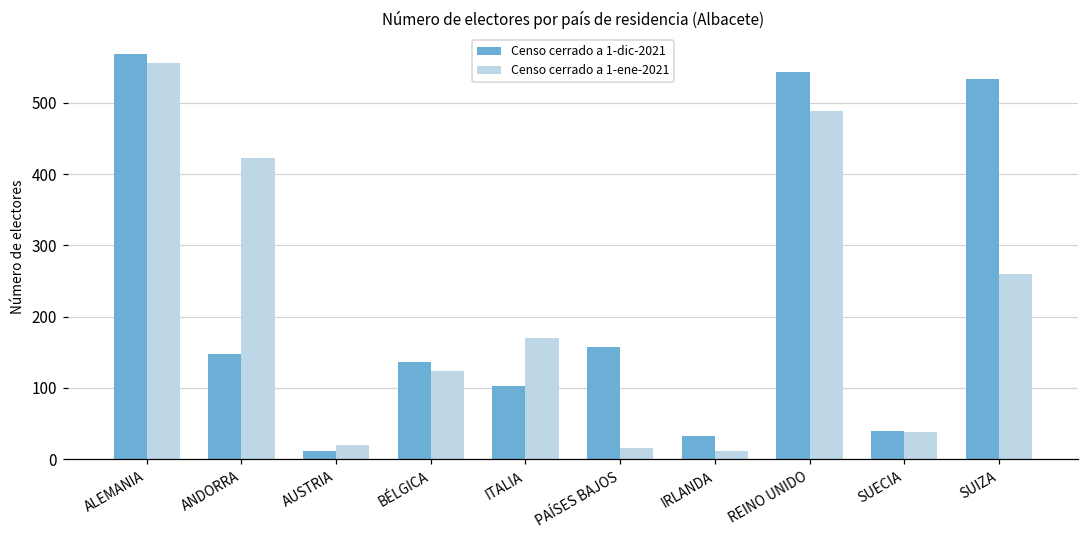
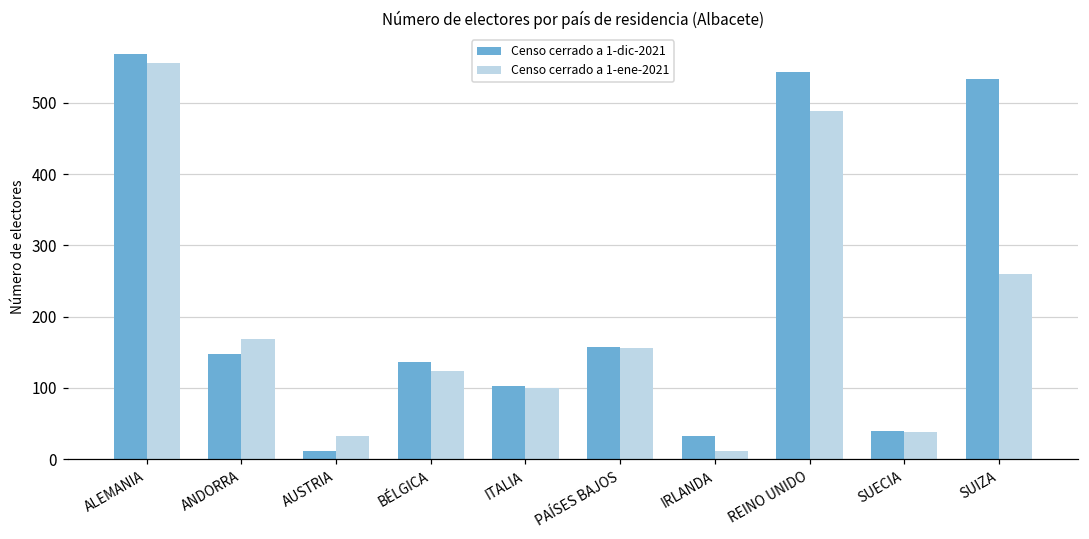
Censo cerrado a 1-ene-2021, ANDORRA: 420 -> 170
Censo cerrado a 1-ene-2021, AUSTRIA: 20 -> 30
Censo cerrado a 1-ene-2021, ITALIA: 170 -> 100
Censo cerrado a 1-ene-2021, PAÍSES BAJOS: 20 -> 160
